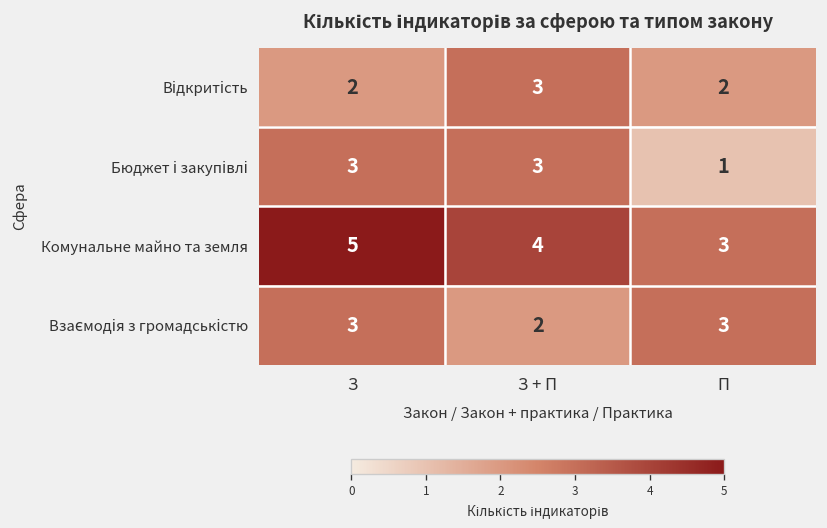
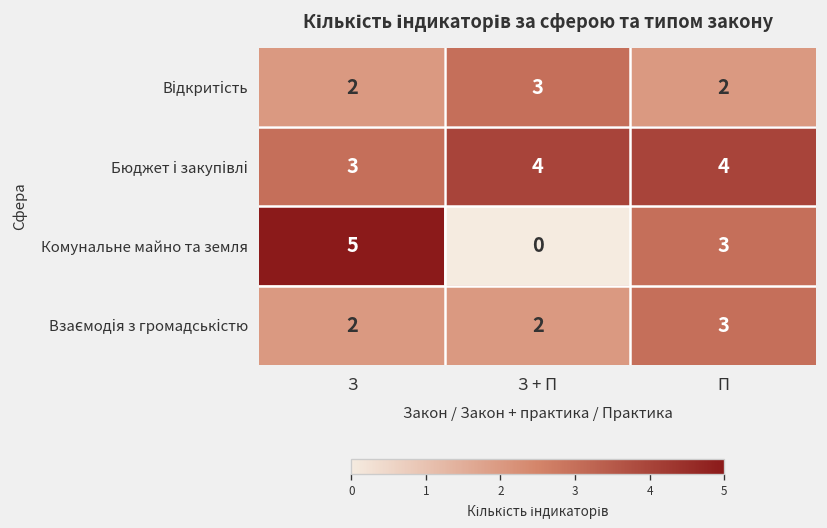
Бюджет і закупівлі, З + П: 3 -> 4
Бюджет і закупівлі, П: 1 -> 4
Комунальне майно та земля, З + П: 4 -> 0
Взаємодія з громадськістю, З: 3 -> 2
